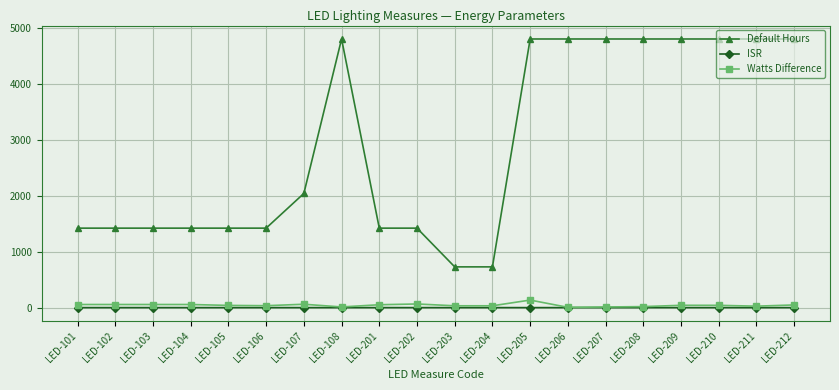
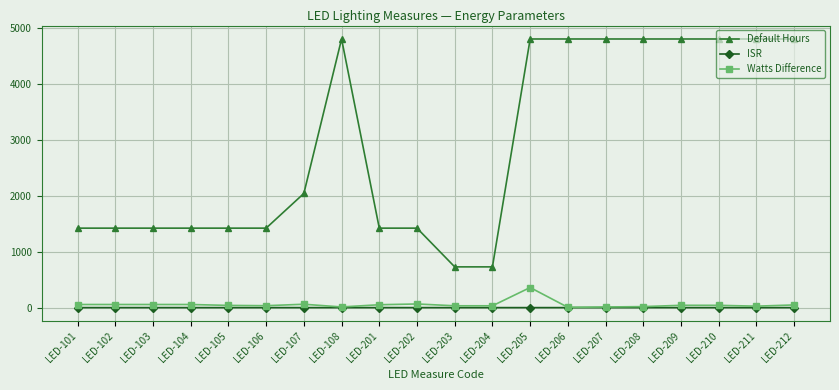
Watts Difference, LED-205: 100 -> 400
